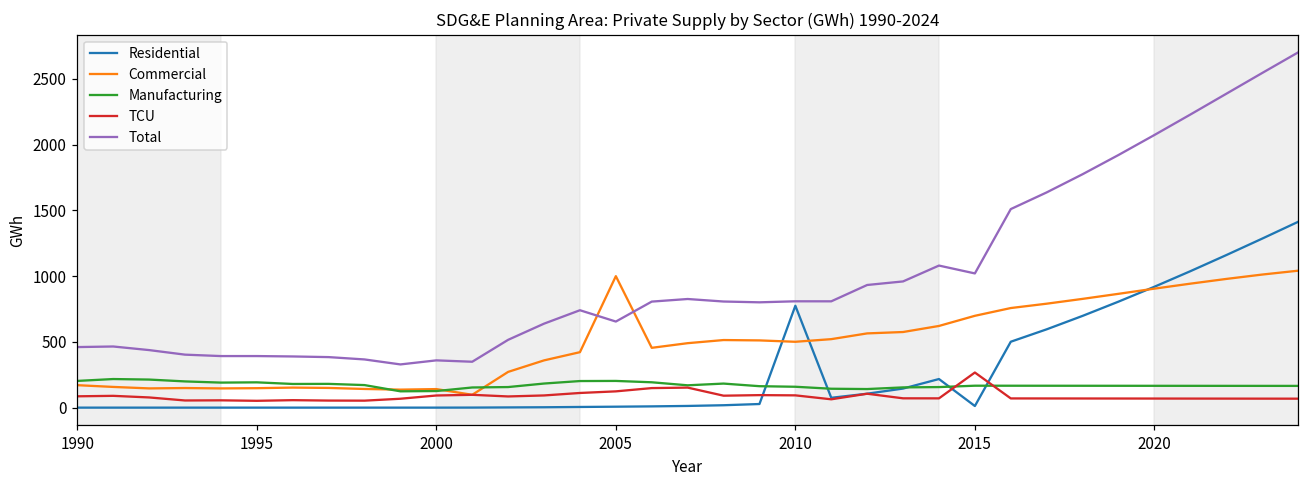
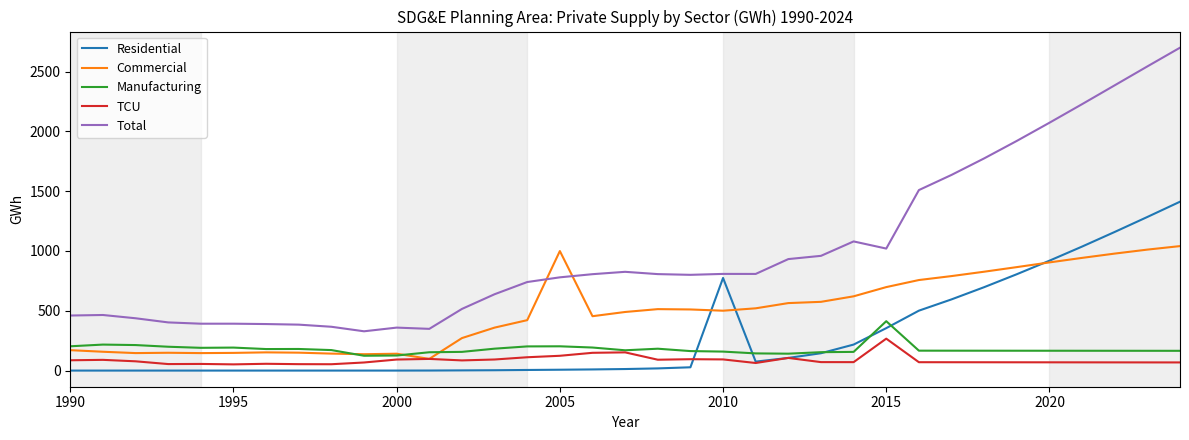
Total, 2005: 650 -> 780
Residential, 2015: 10 -> 350
Manufacturing, 2015: 170 -> 410
